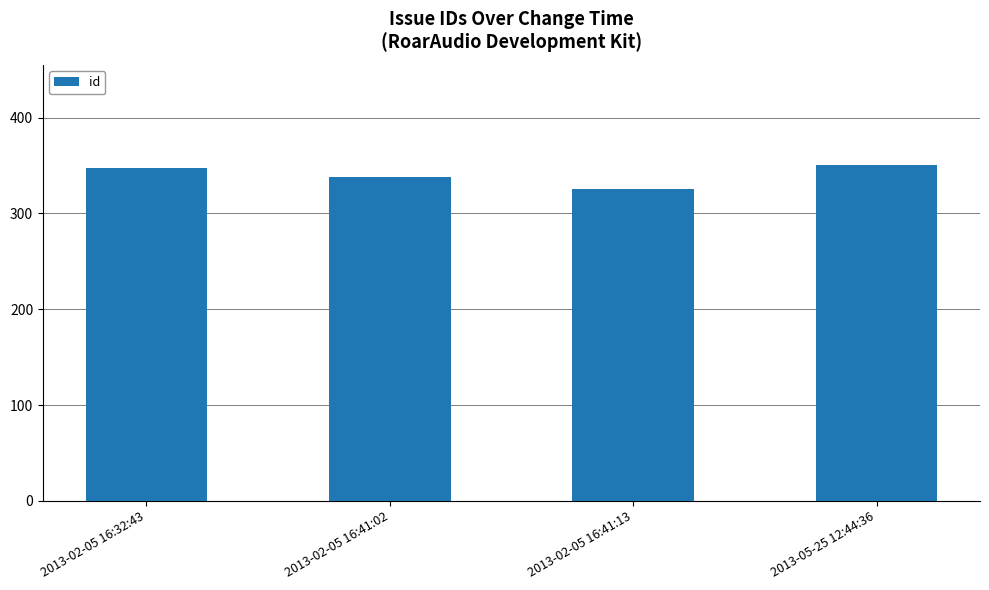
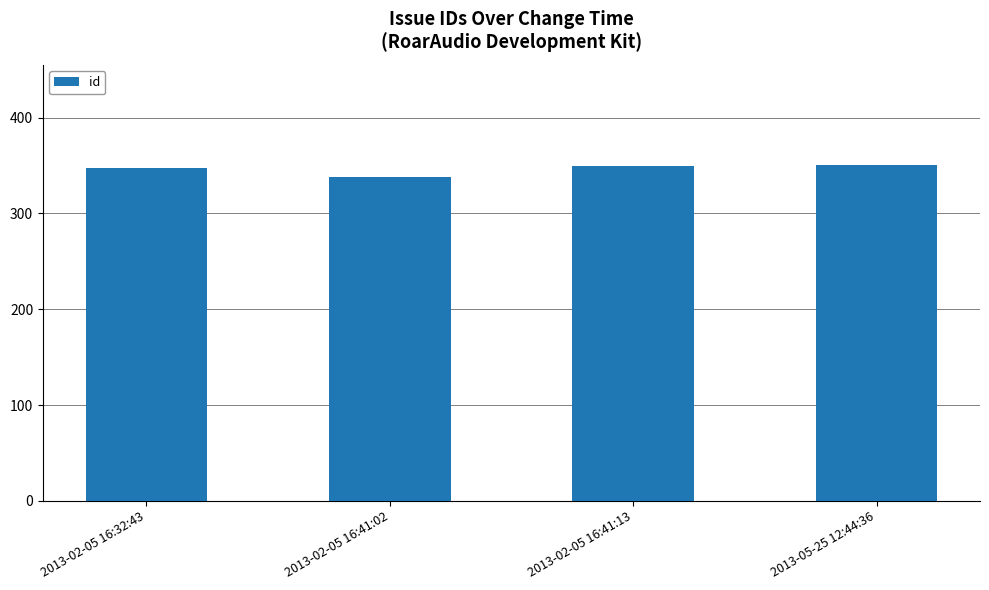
2013-02-05 16:41:13: 330 -> 350
